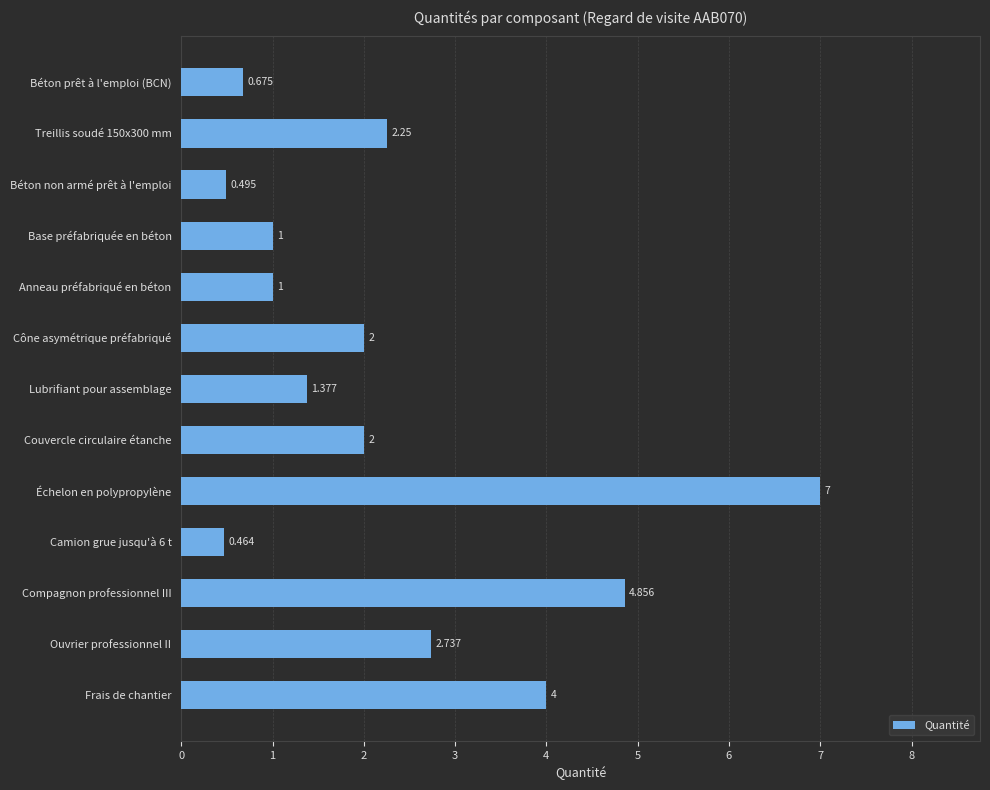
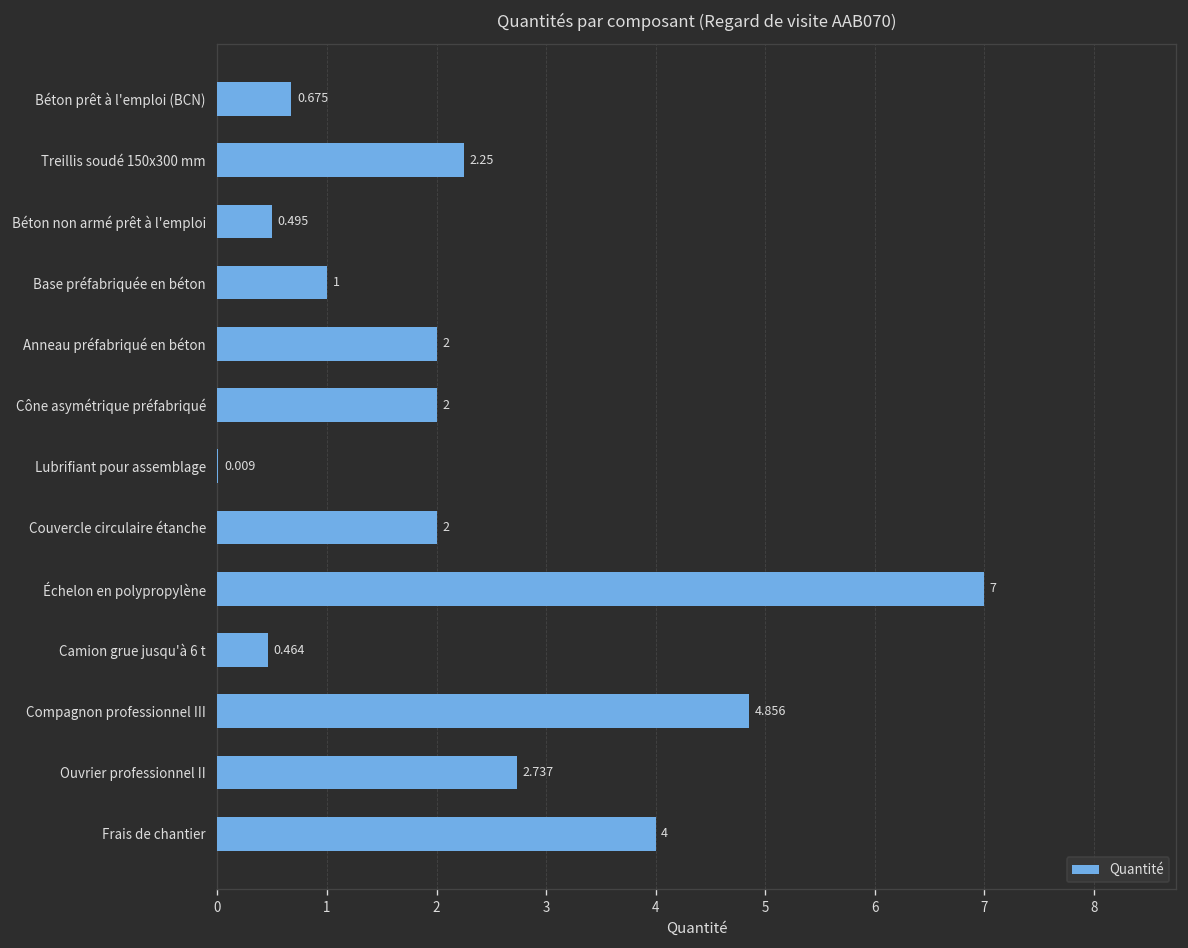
Anneau préfabriqué en béton: 1 -> 2
Lubrifiant pour assemblage: 1.377 -> 0.009
